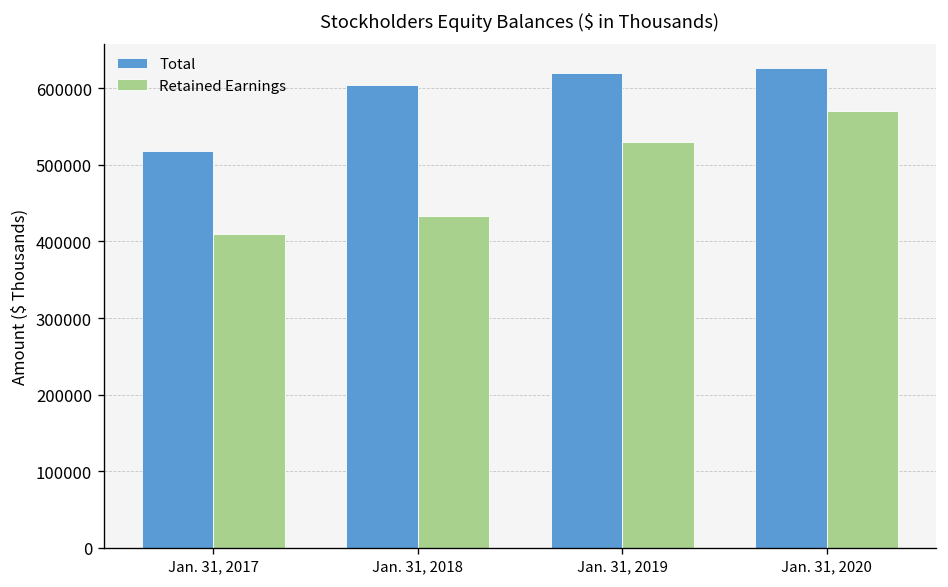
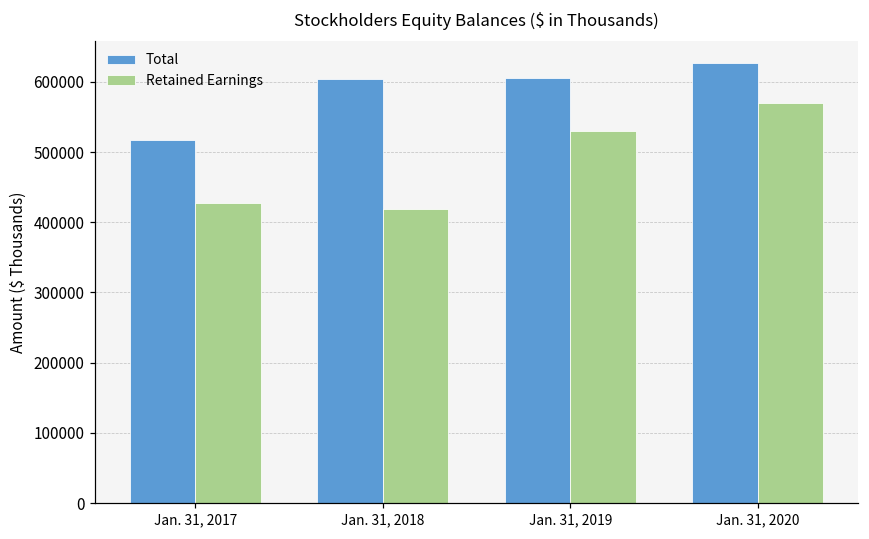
Retained Earnings, Jan. 31, 2017: 410000 -> 430000
Retained Earnings, Jan. 31, 2018: 430000 -> 420000
Total, Jan. 31, 2019: 620000 -> 610000
